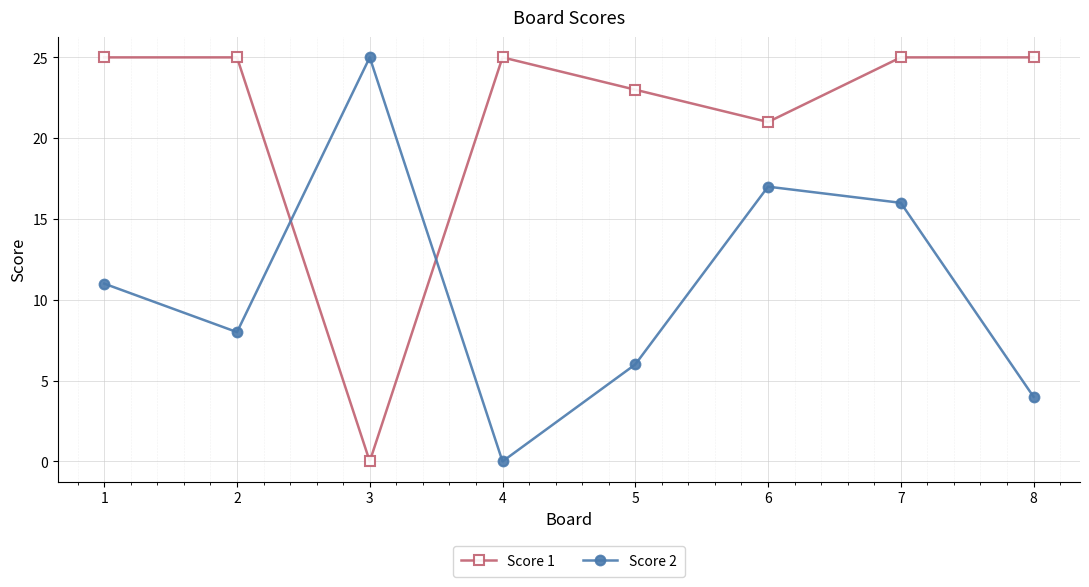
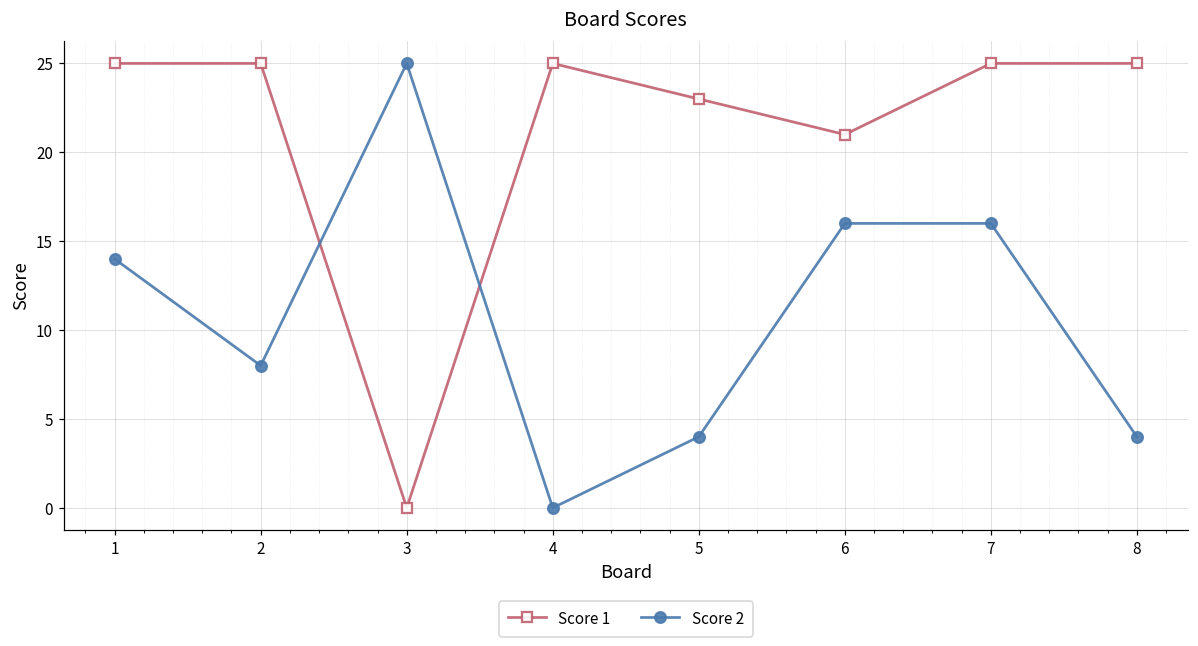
Score 2, 1: 11 -> 14
Score 2, 5: 6 -> 4
Score 2, 6: 17 -> 16
